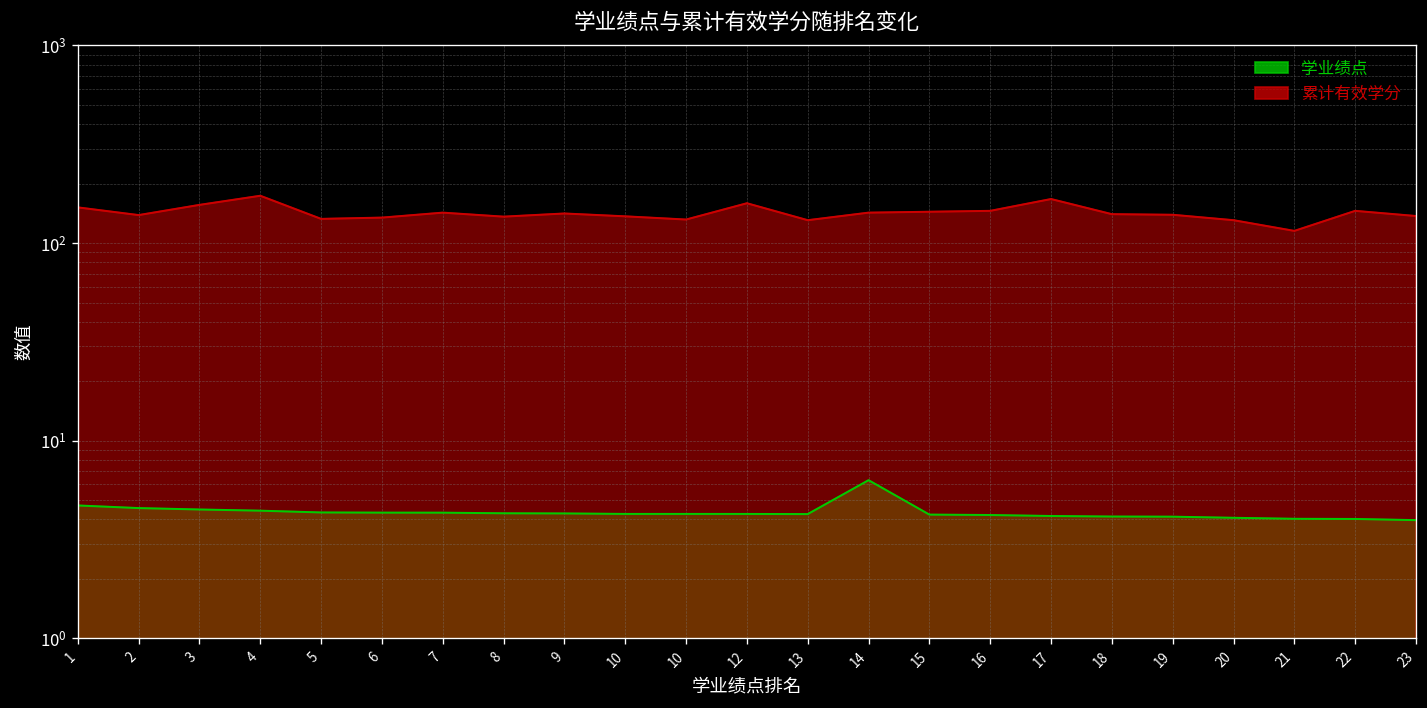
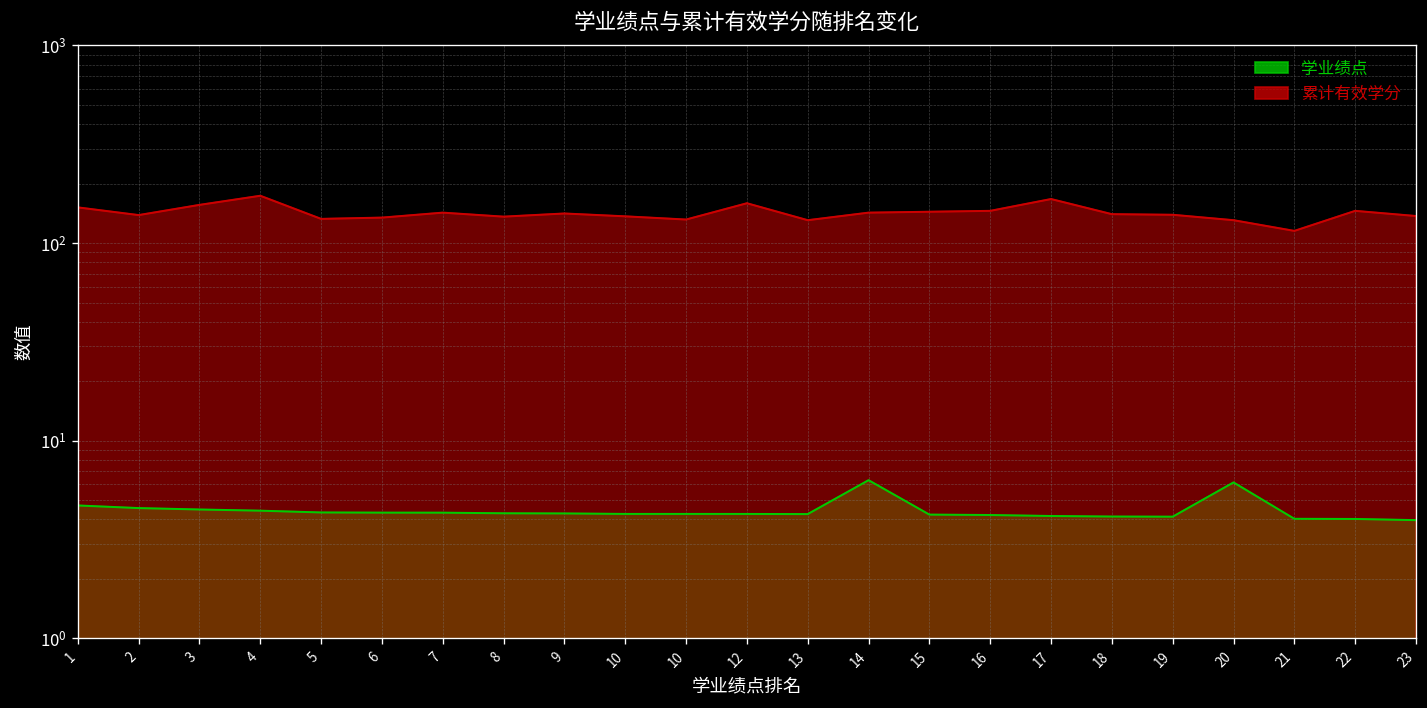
学业绩点, 20: 4.1 -> 6.1
